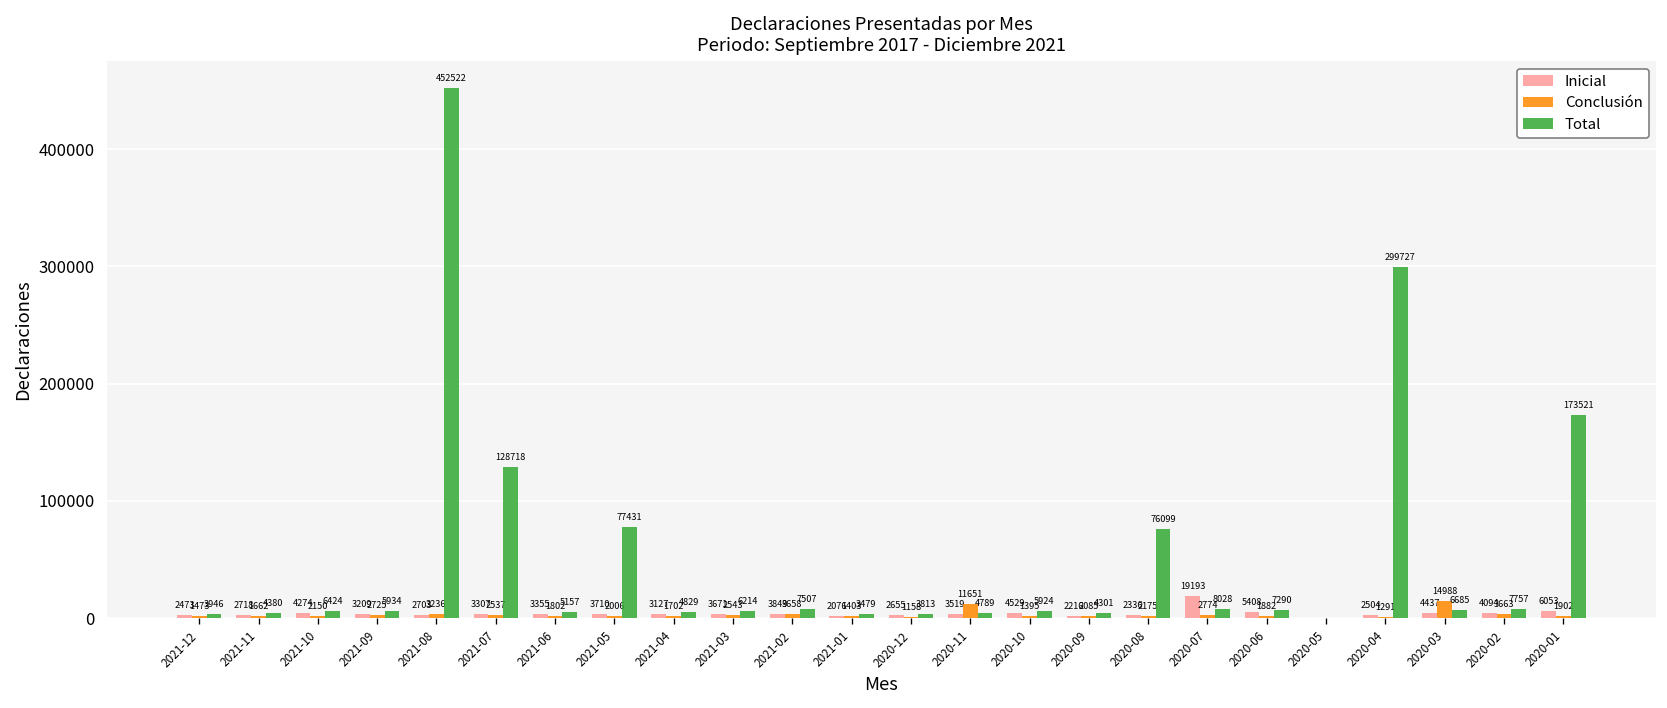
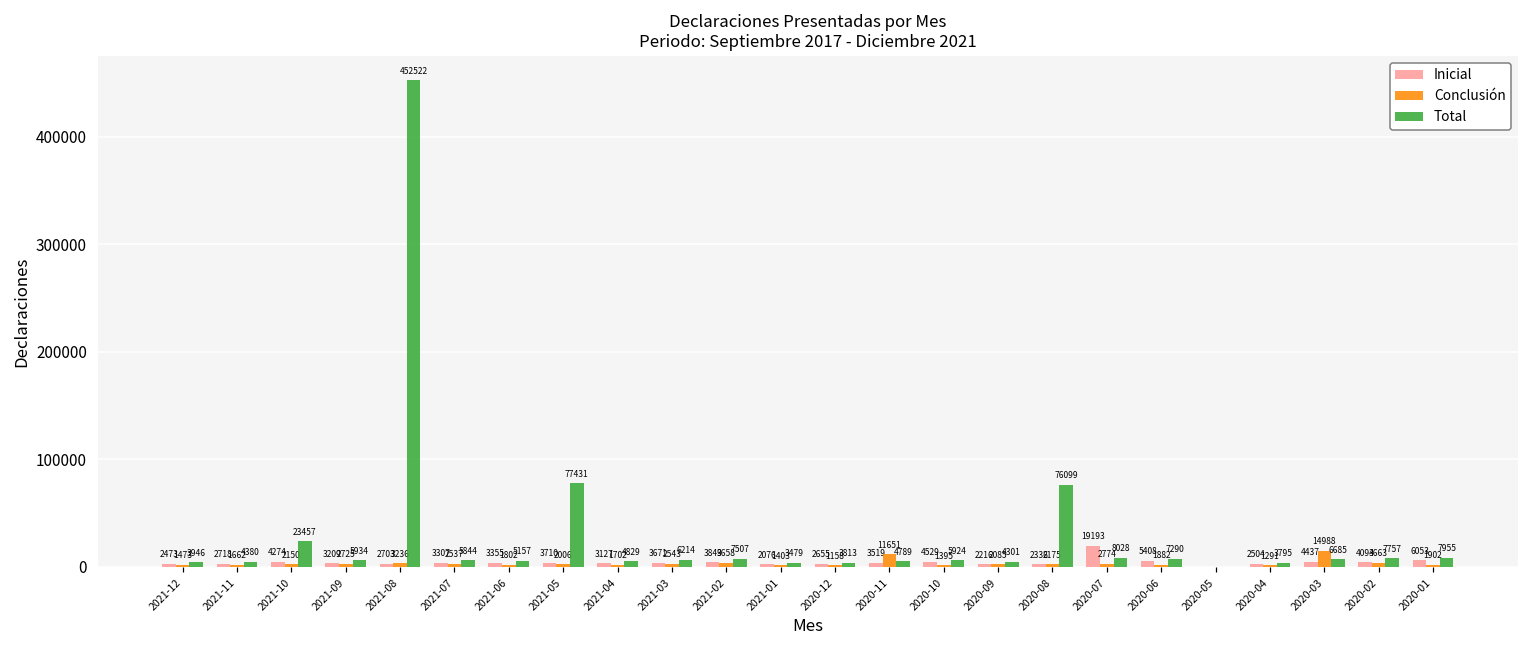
Total, 2021-10: 6424 -> 23457
Total, 2021-07: 128718 -> 5844
Total, 2020-04: 299727 -> 3795
Total, 2020-01: 173521 -> 7955
